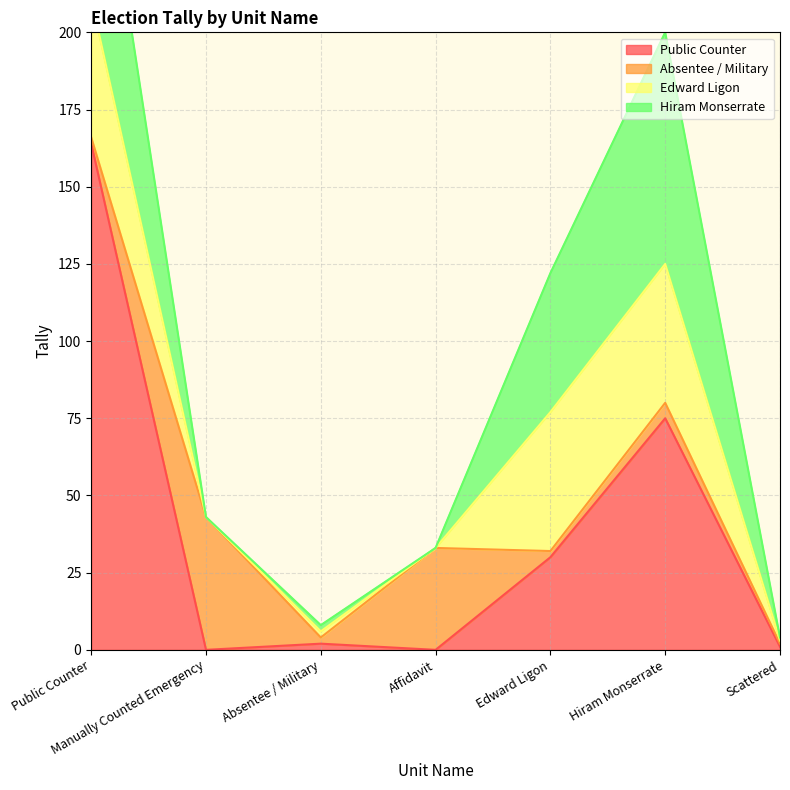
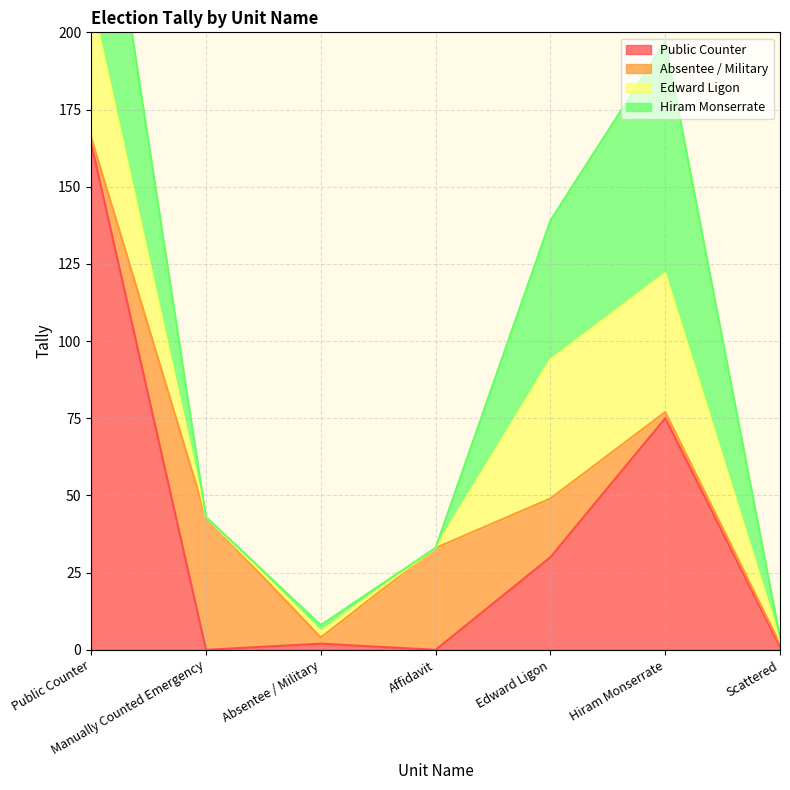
Absentee / Military, Edward Ligon: 2 -> 19
Absentee / Military, Hiram Monserrate: 5 -> 2
